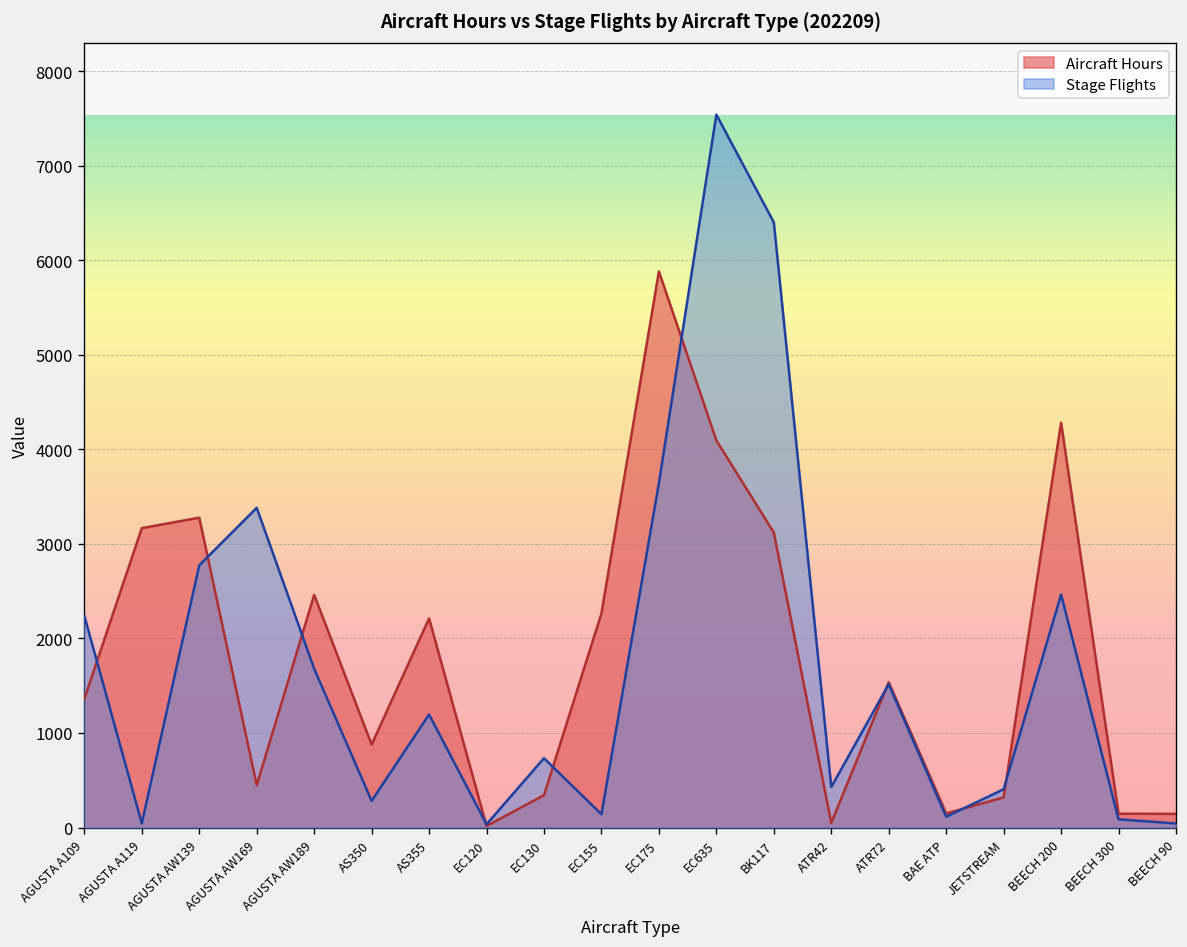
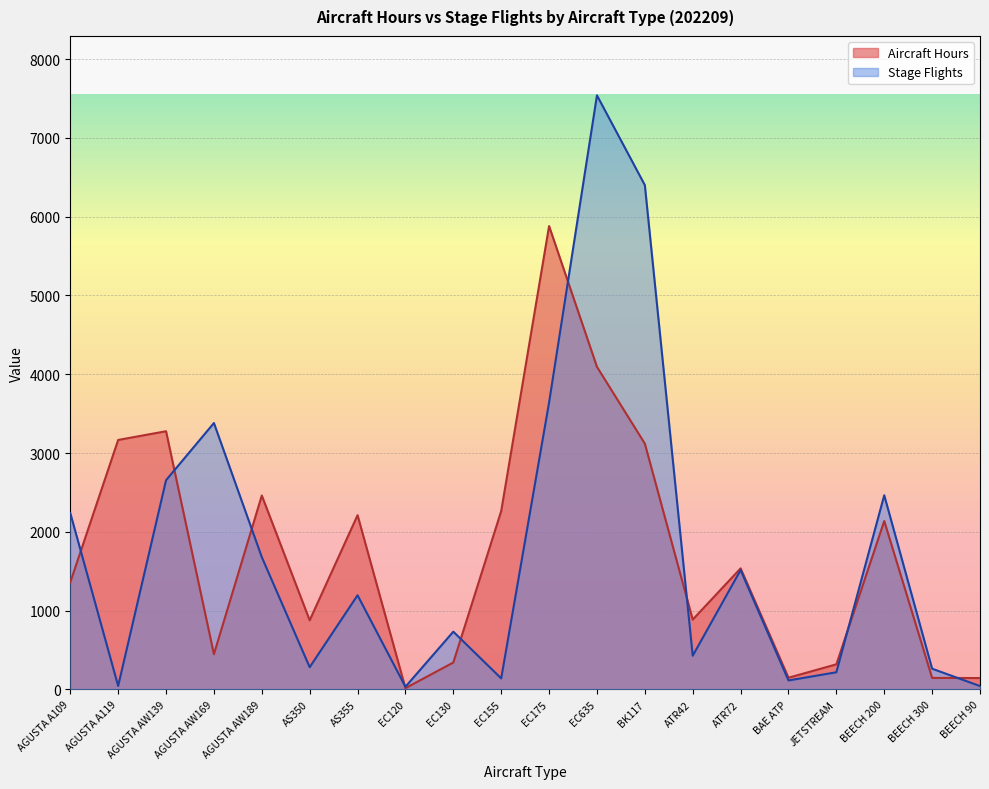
Stage Flights, AGUSTA AW139: 2800 -> 2700
Aircraft Hours, ATR42: 0 -> 900
Stage Flights, JETSTREAM: 400 -> 200
Aircraft Hours, BEECH 200: 4300 -> 2100
Stage Flights, BEECH 300: 100 -> 300
